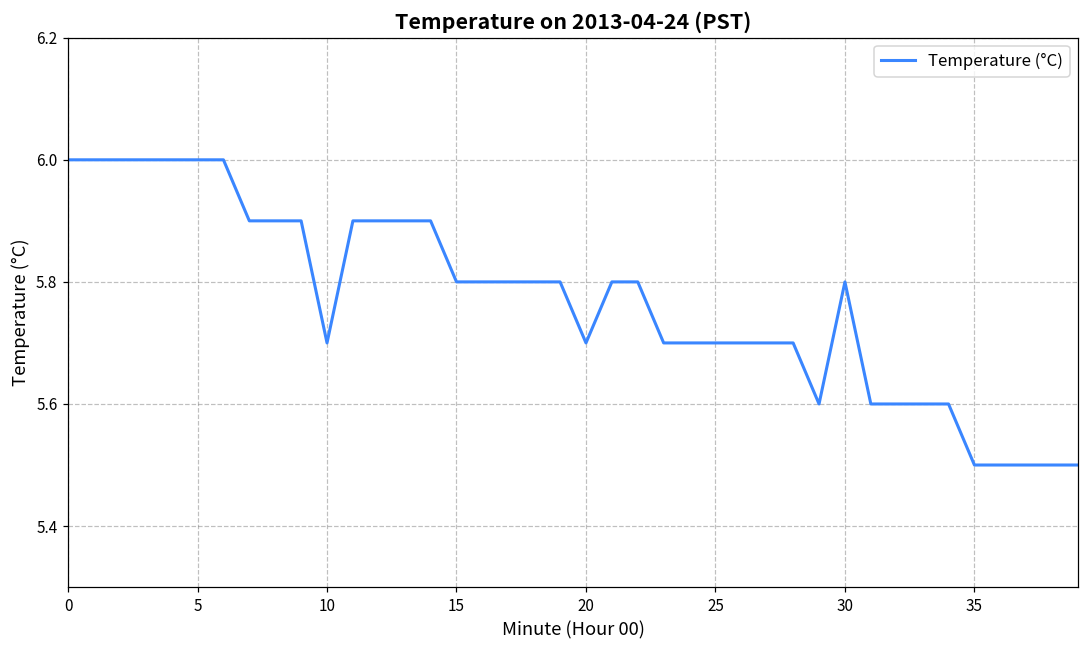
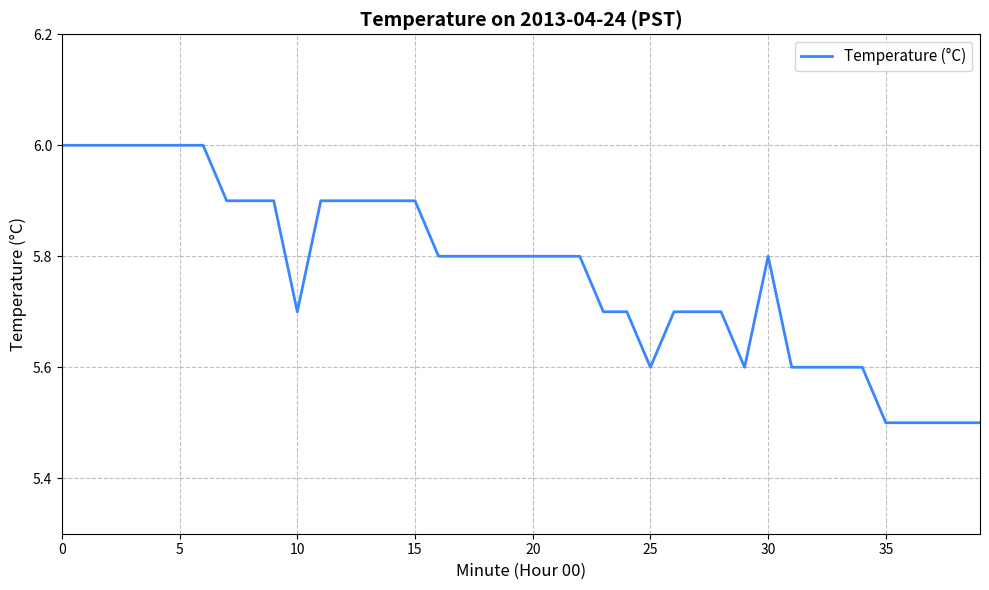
15: 5.8 -> 5.9
20: 5.7 -> 5.8
25: 5.7 -> 5.6
